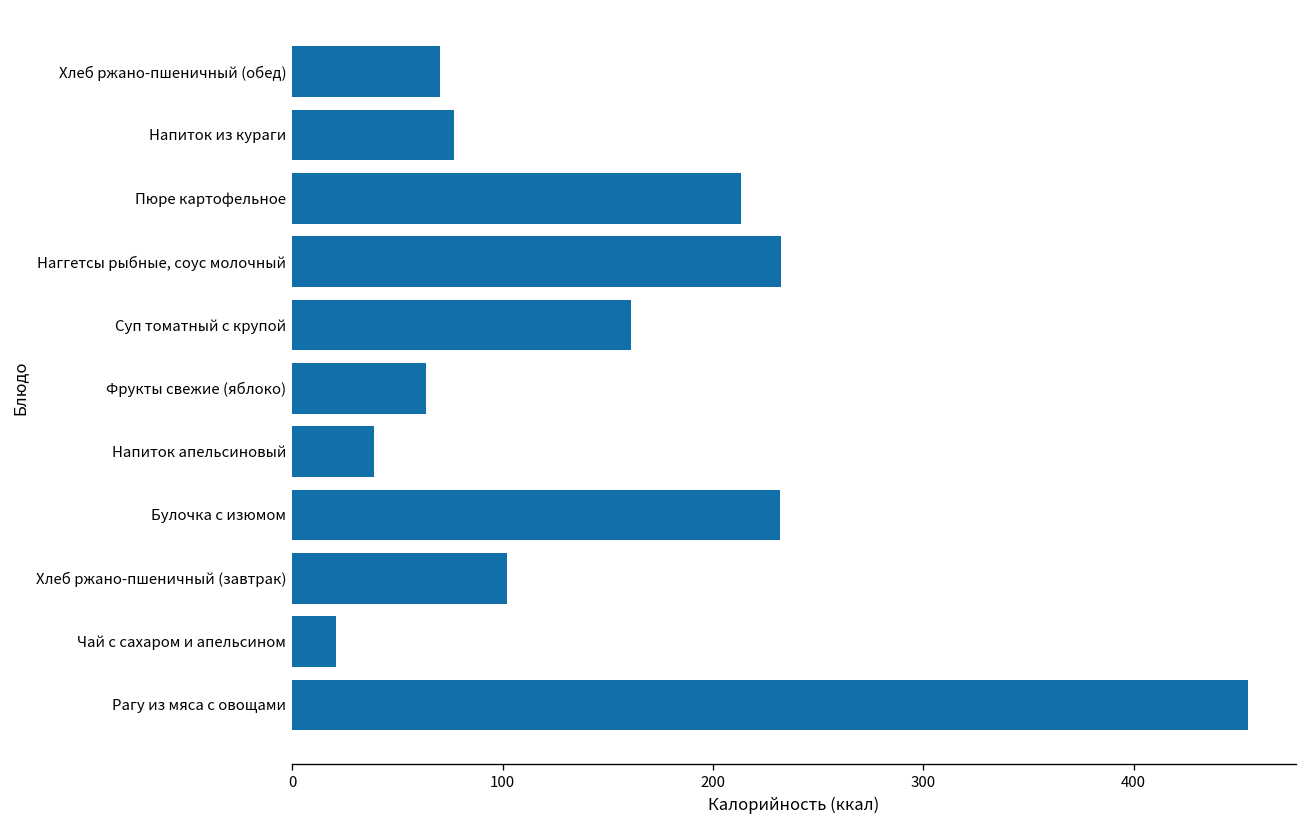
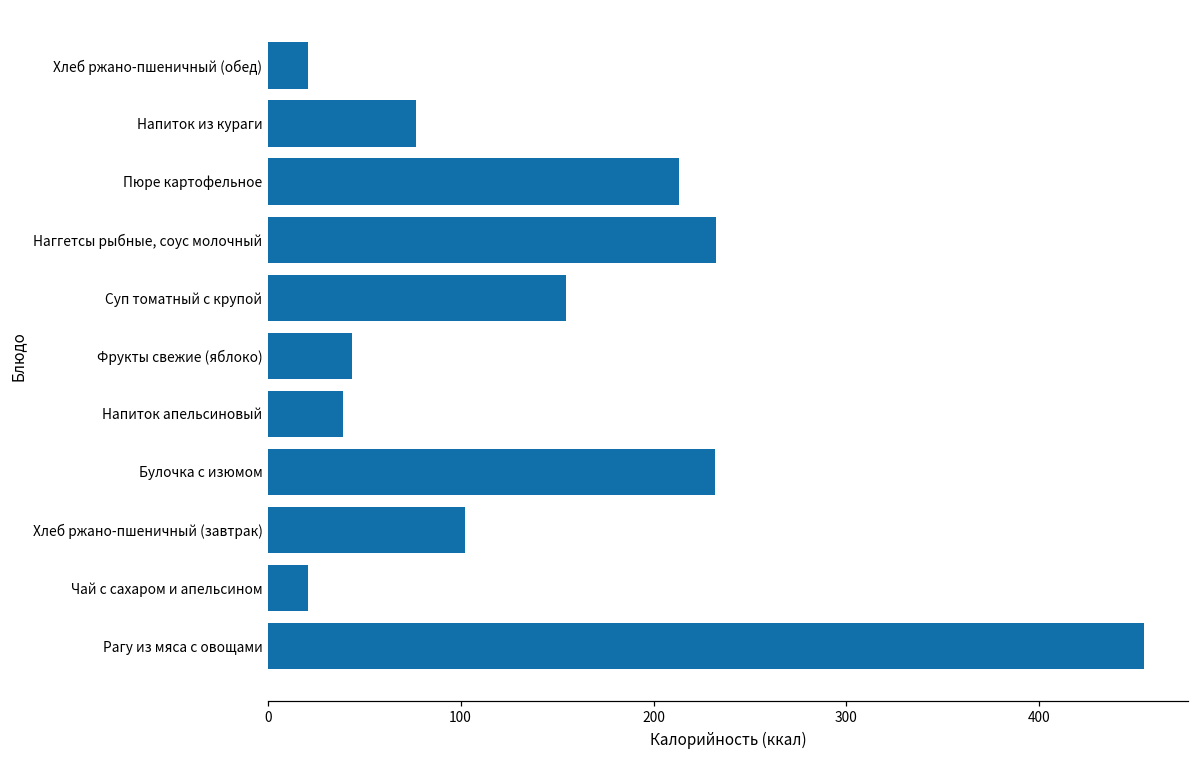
Хлеб ржано-пшеничный (обед): 70 -> 21
Суп томатный с крупой: 161 -> 154
Фрукты свежие (яблоко): 64 -> 44
